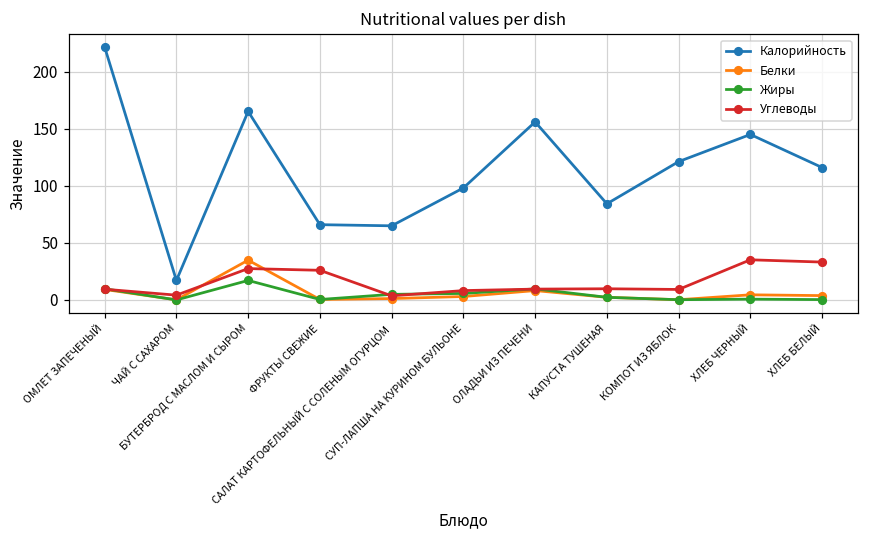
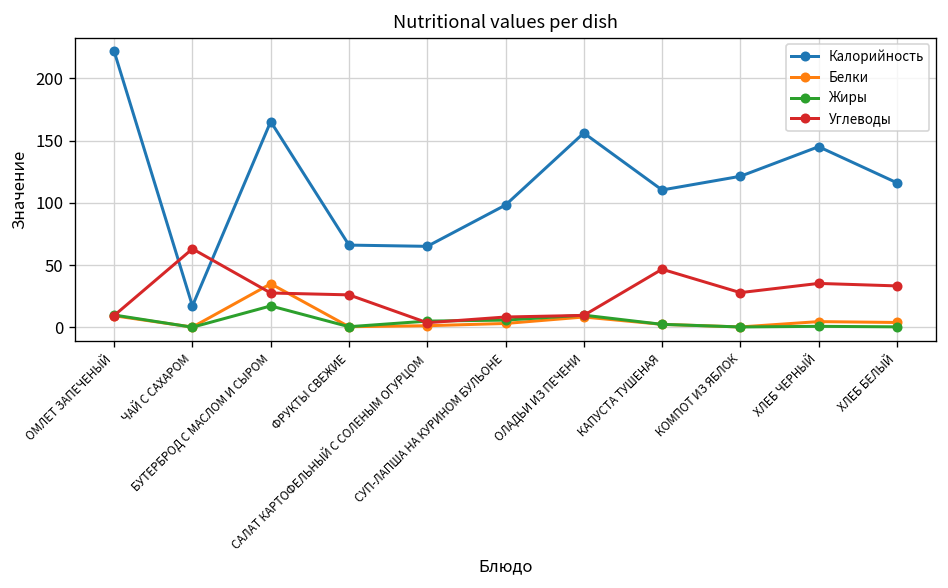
Углеводы, ЧАЙ С САХАРОМ: 4 -> 63
Калорийность, КАПУСТА ТУШЕНАЯ: 84 -> 110
Углеводы, КАПУСТА ТУШЕНАЯ: 10 -> 47
Углеводы, КОМПОТ ИЗ ЯБЛОК: 9 -> 28
